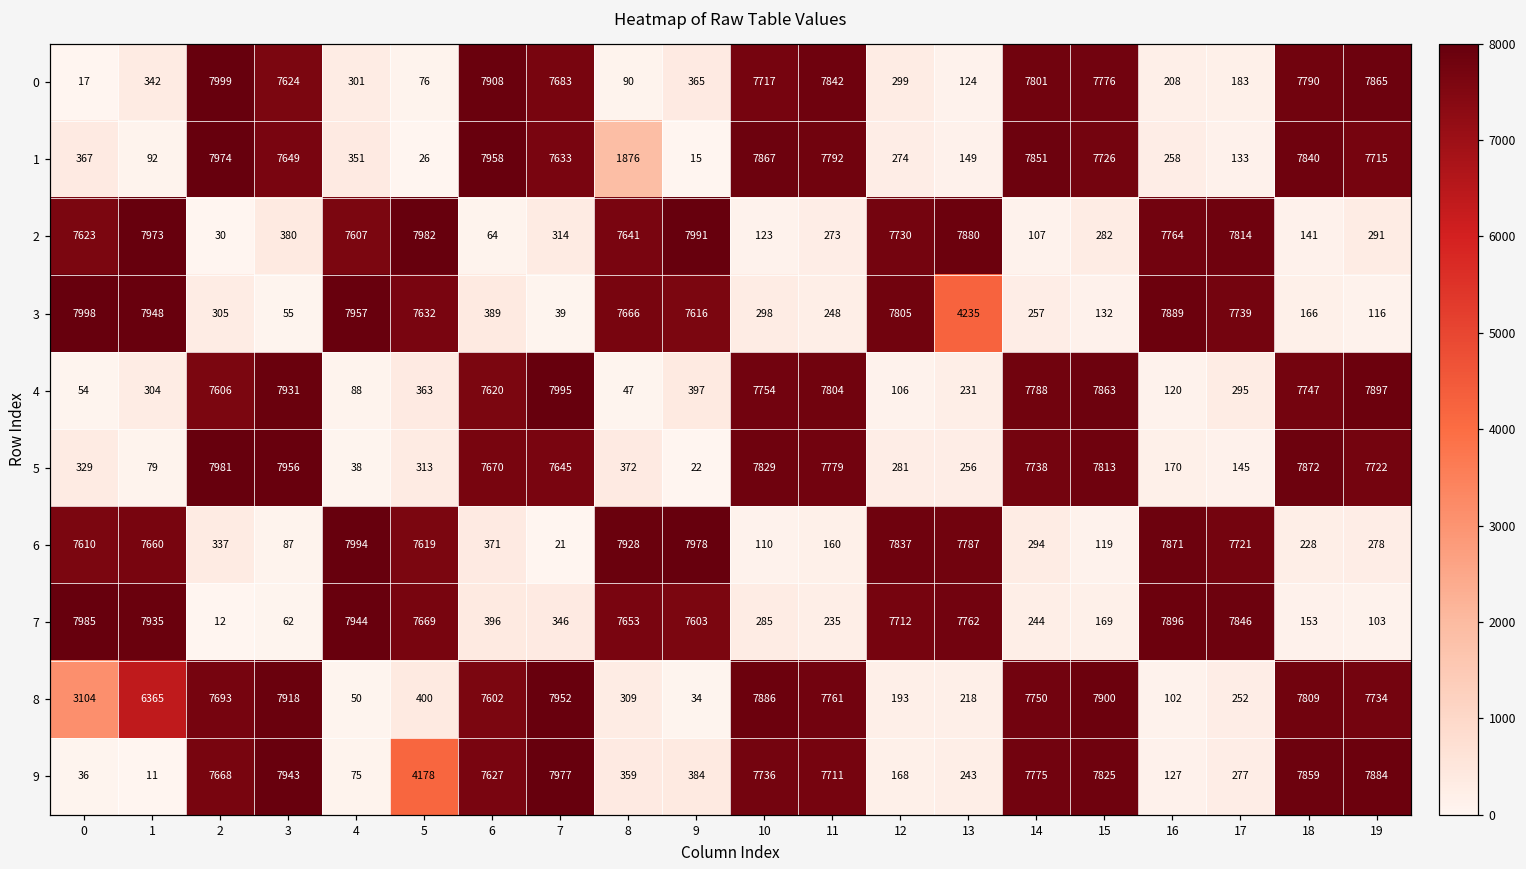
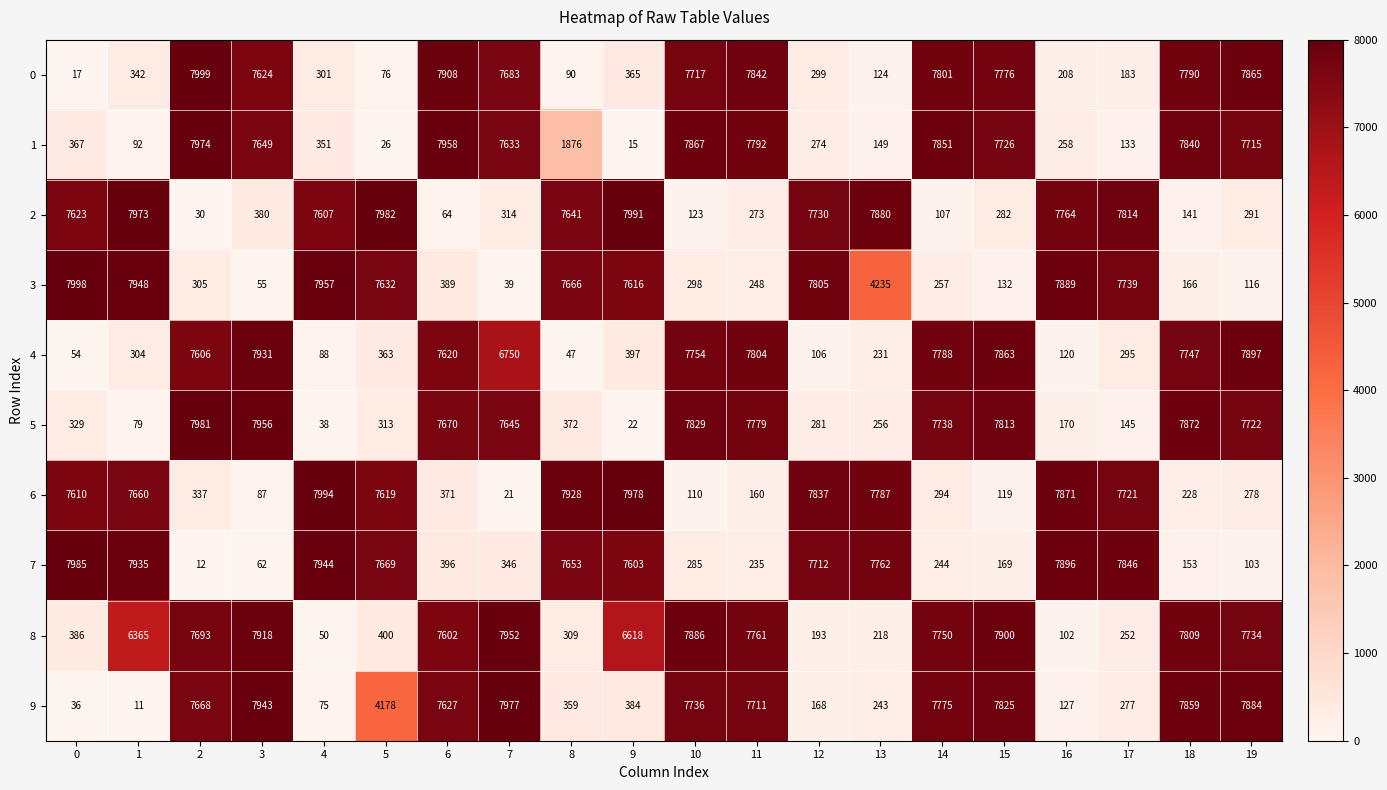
4, 7: 7995 -> 6750
8, 0: 3104 -> 386
8, 9: 34 -> 6618
